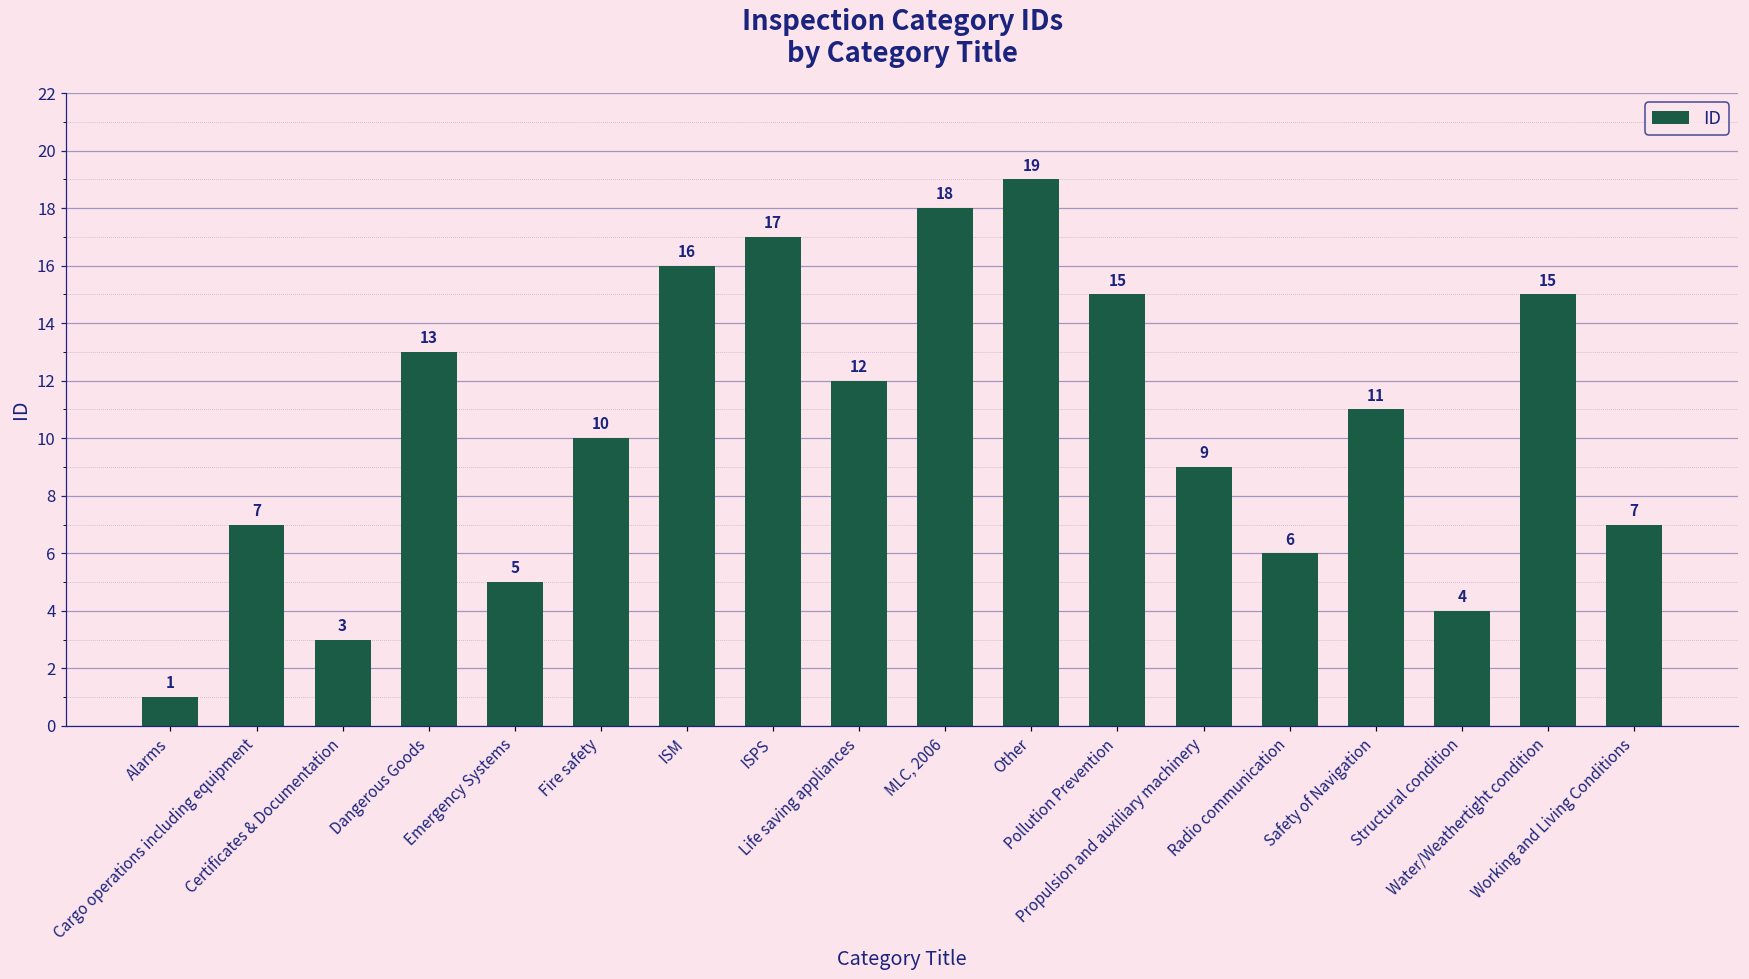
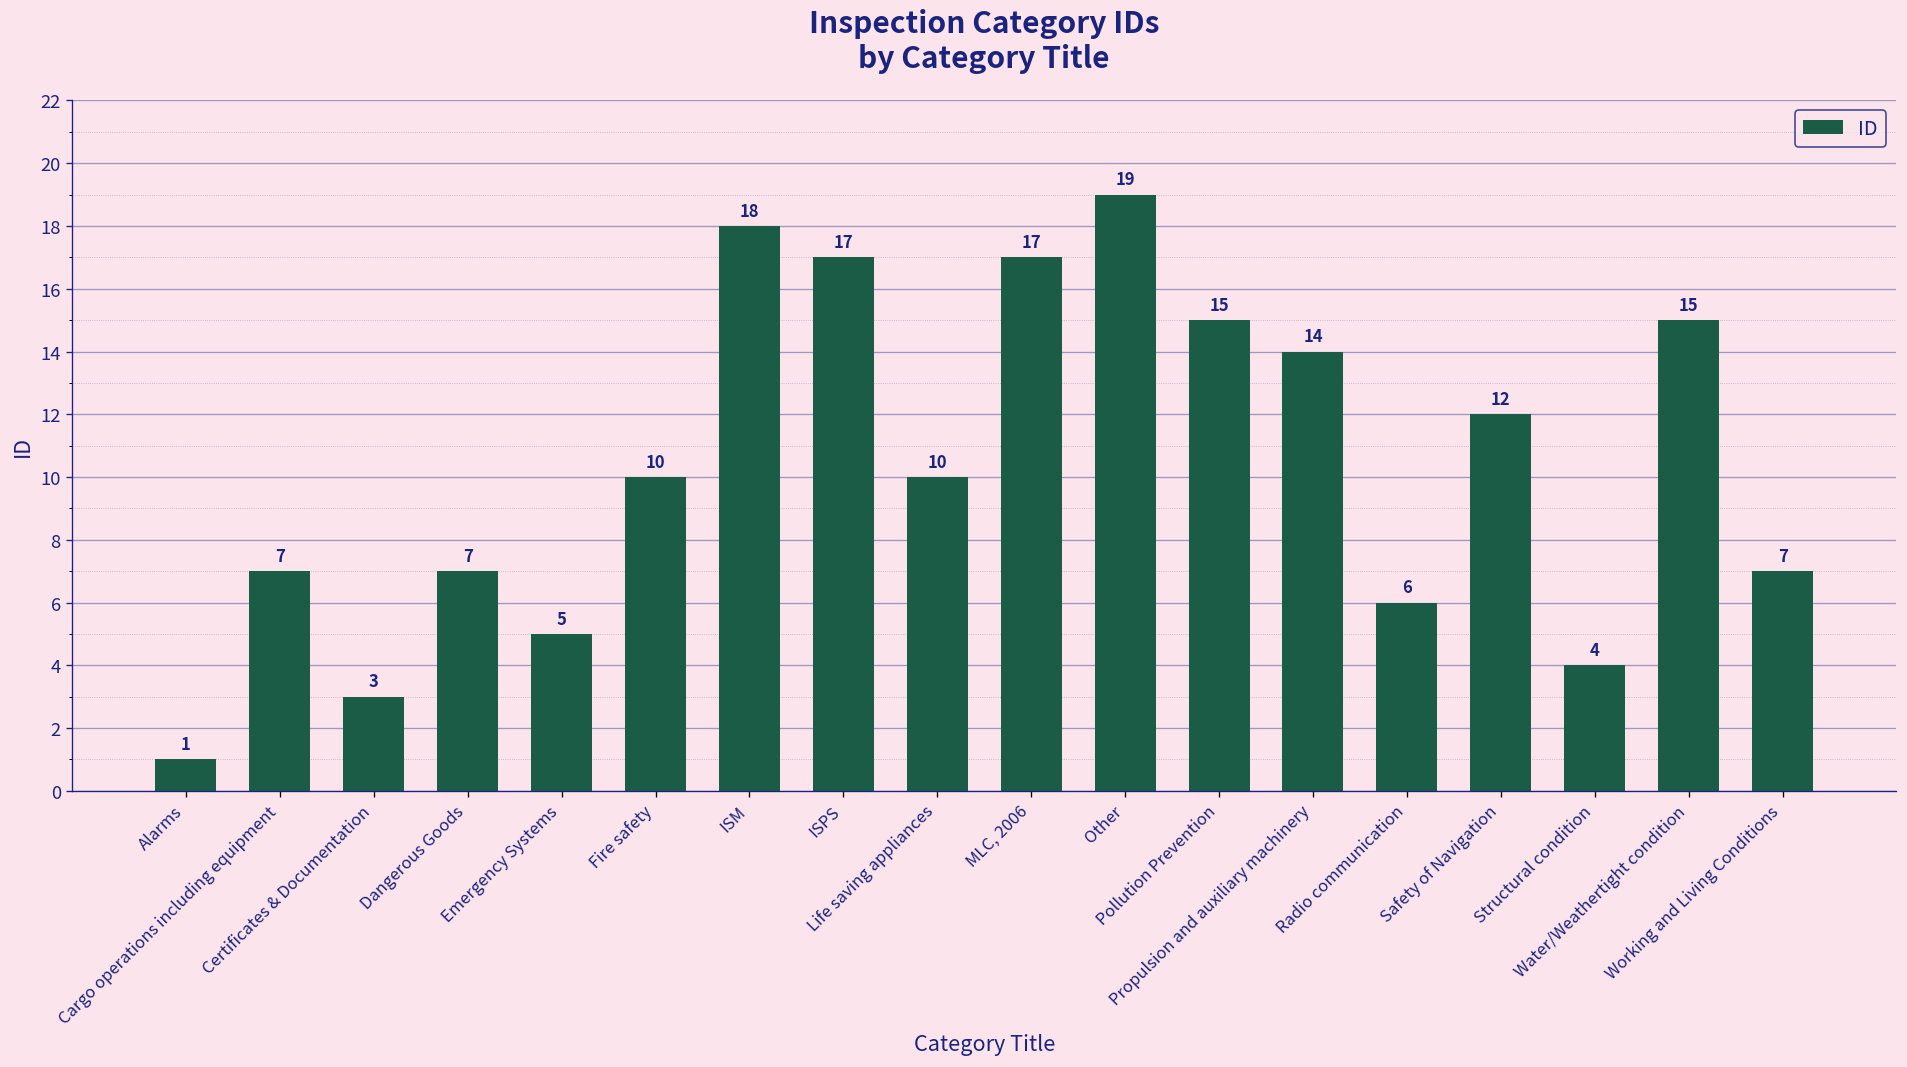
Dangerous Goods: 13 -> 7
ISM: 16 -> 18
Life saving appliances: 12 -> 10
MLC, 2006: 18 -> 17
Propulsion and auxiliary machinery: 9 -> 14
Safety of Navigation: 11 -> 12
